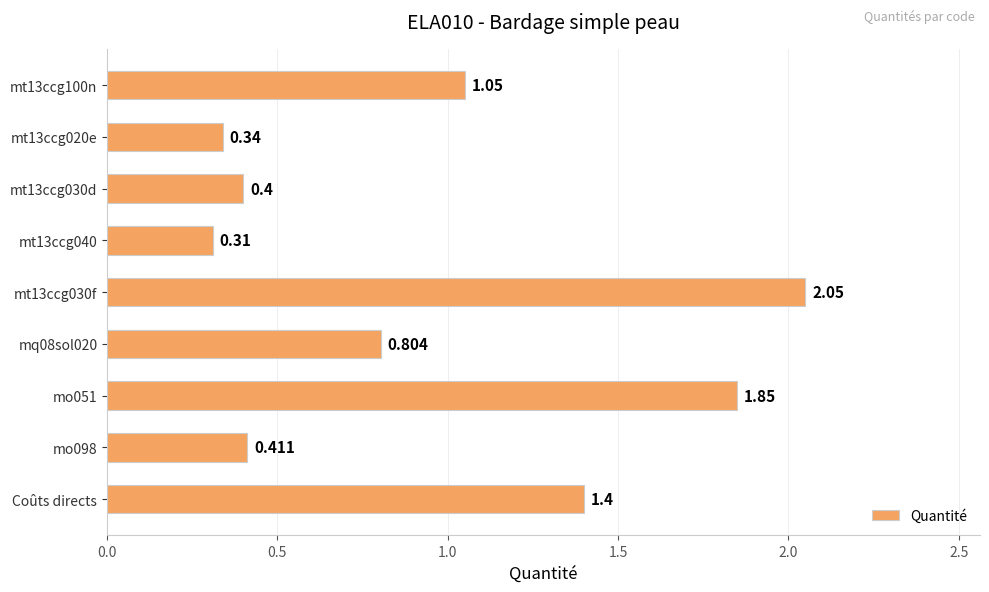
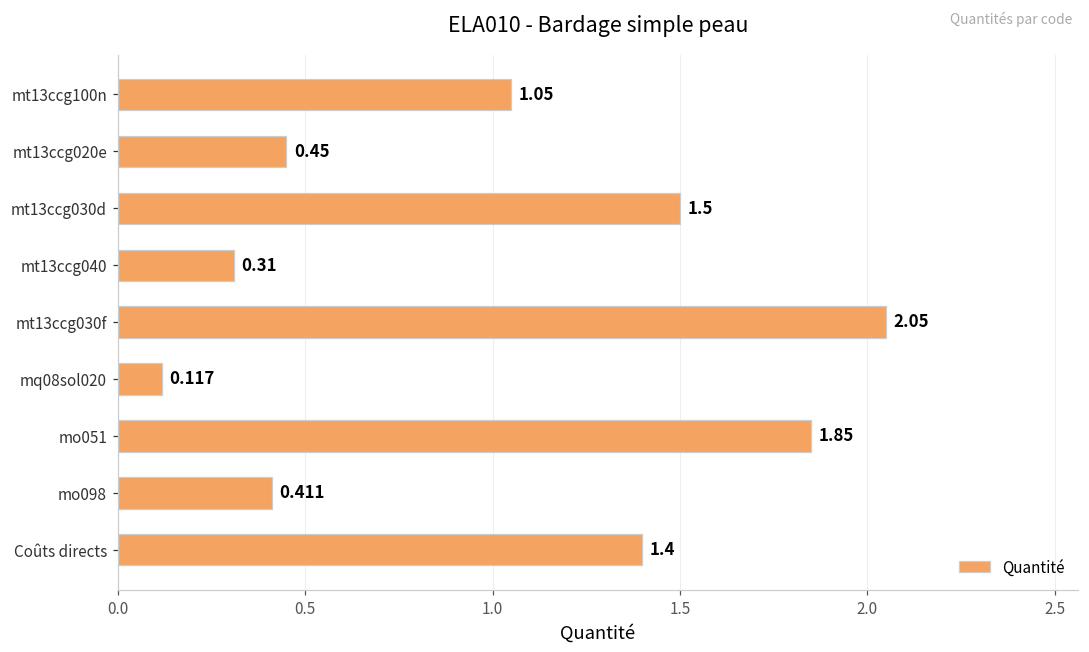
mt13ccg020e: 0.34 -> 0.45
mt13ccg030d: 0.4 -> 1.5
mq08sol020: 0.804 -> 0.117
